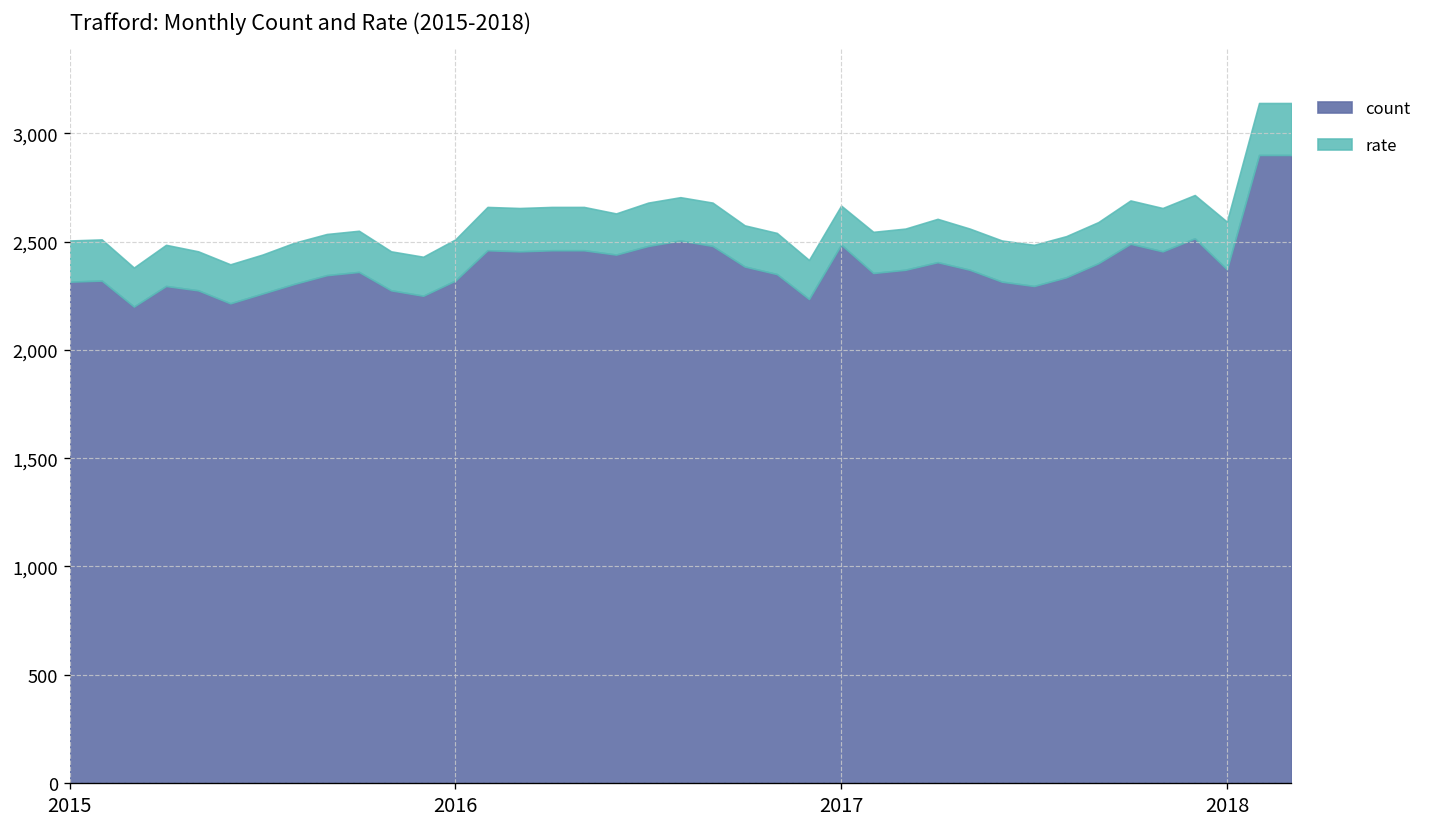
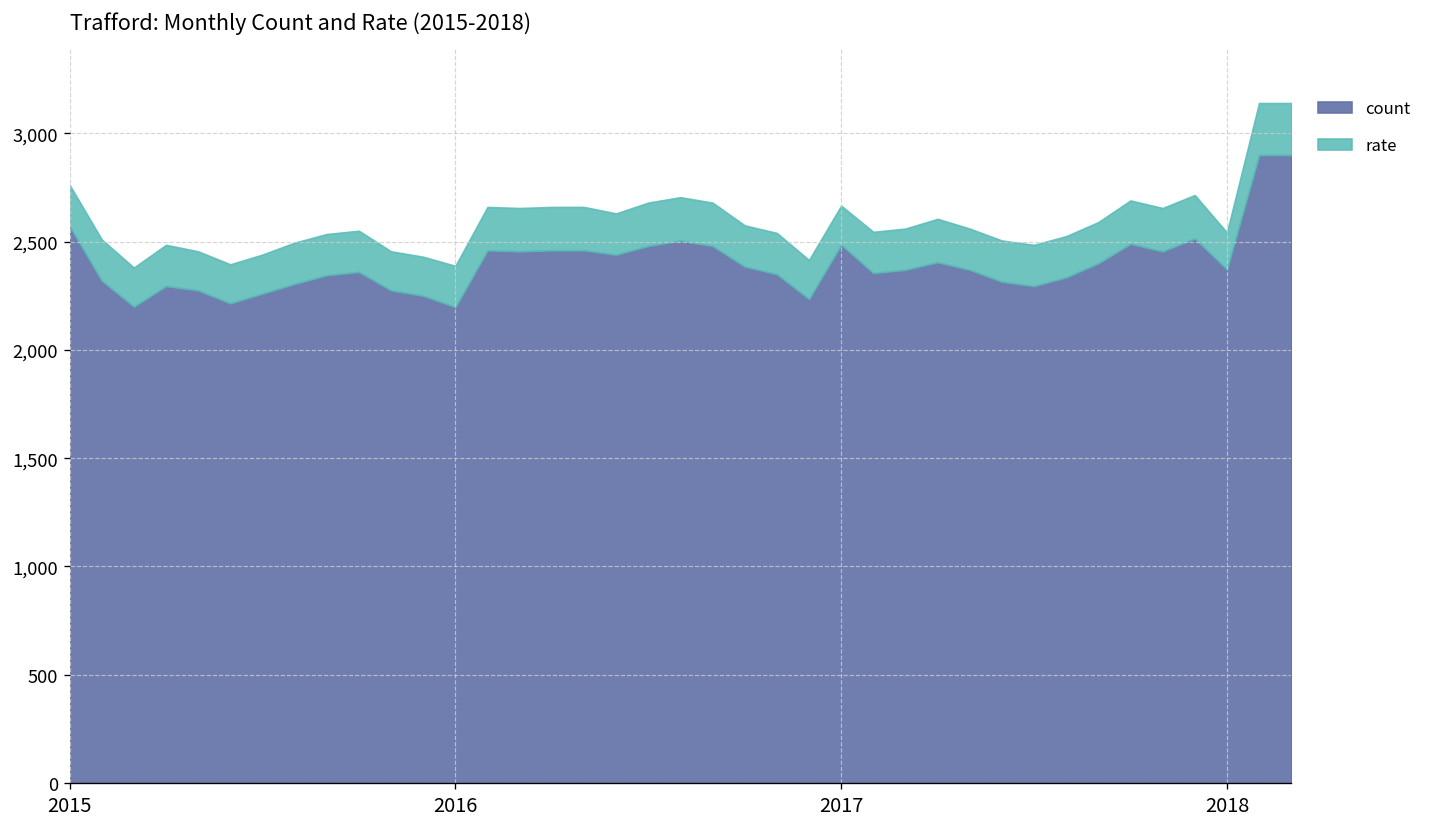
count, 2015: 2,320 -> 2,570
count, 2016: 2,320 -> 2,200
rate, 2018: 220 -> 170
